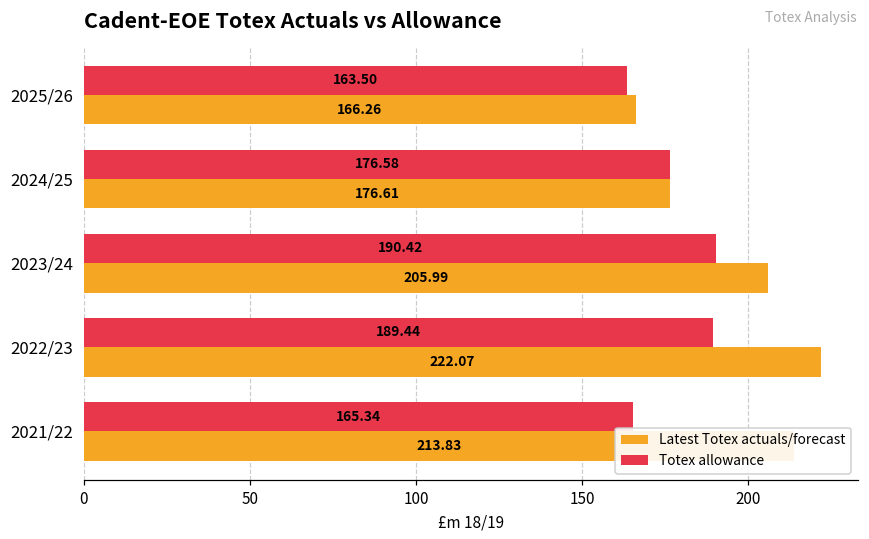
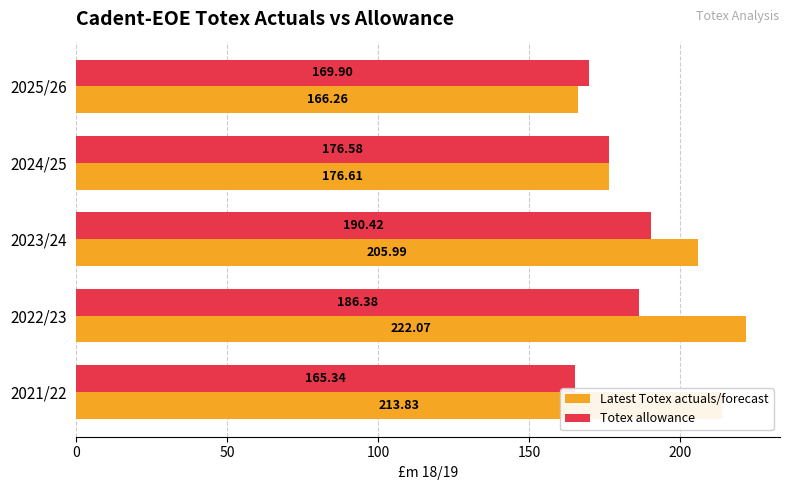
Totex allowance, 2025/26: 163.50 -> 169.90
Totex allowance, 2022/23: 189.44 -> 186.38
